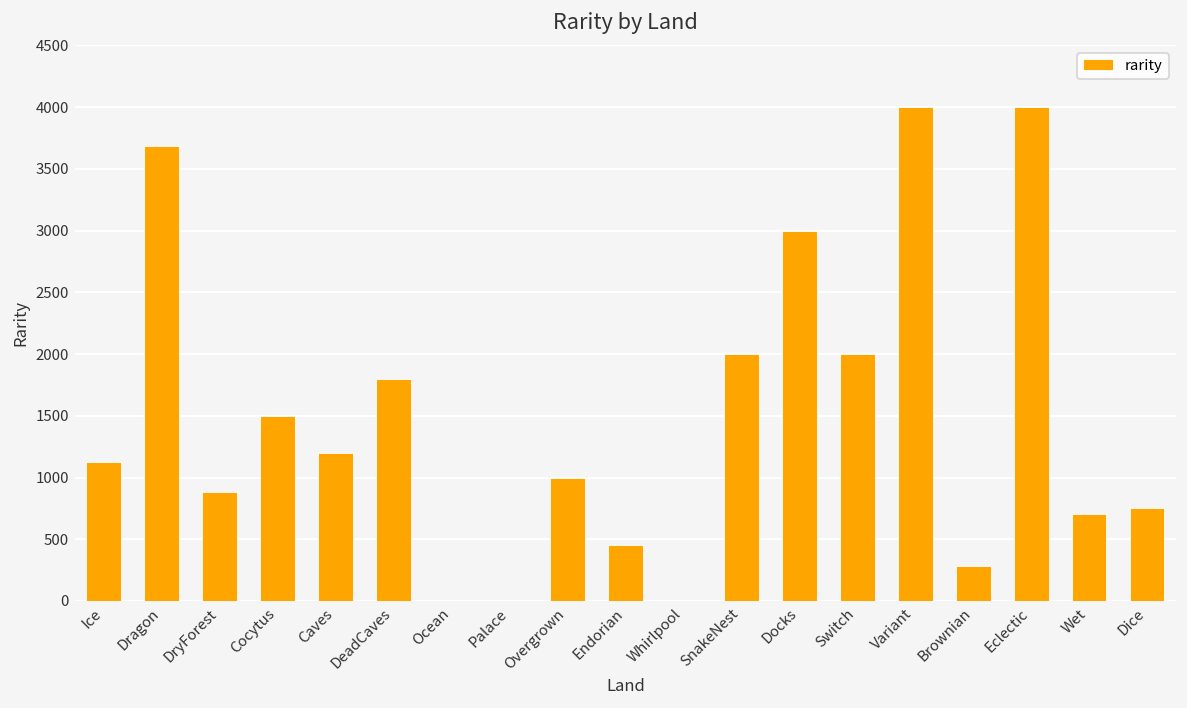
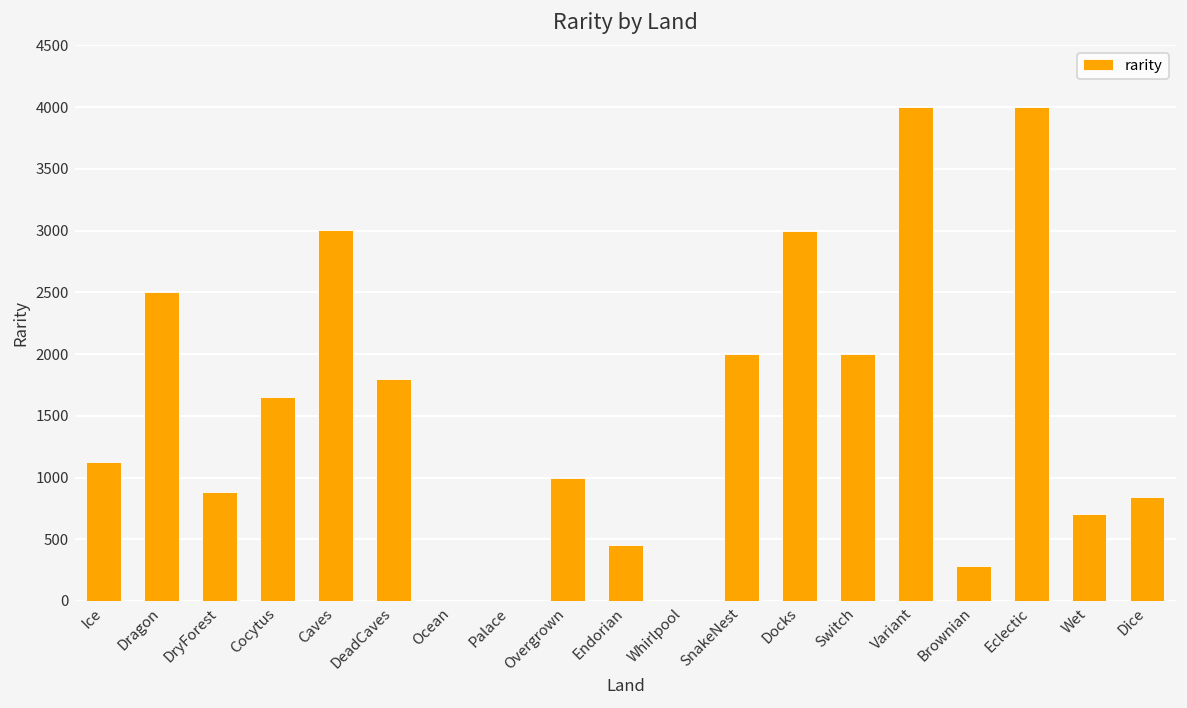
Dragon: 3690 -> 2500
Cocytus: 1500 -> 1650
Caves: 1200 -> 3000
Dice: 750 -> 850
